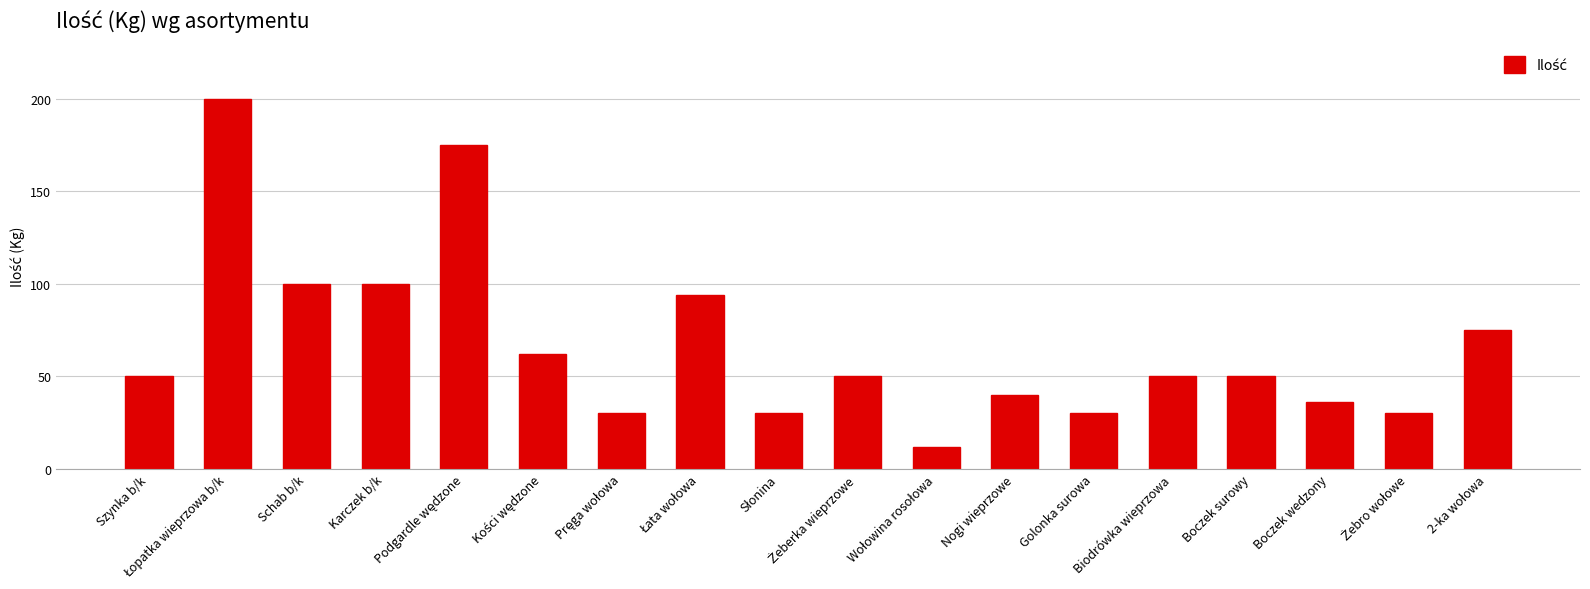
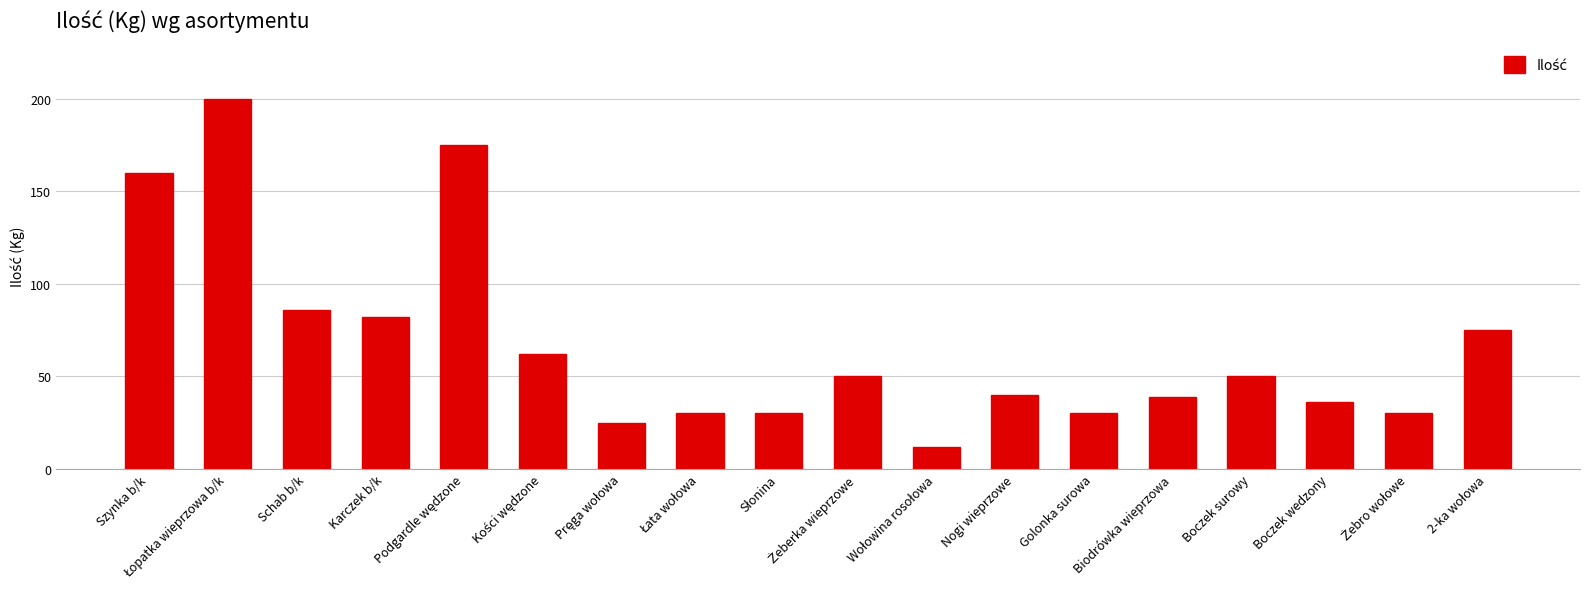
Szynka b/k: 50 -> 160
Schab b/k: 100 -> 86
Karczek b/k: 100 -> 82
Pręga wołowa: 30 -> 25
Łata wołowa: 94 -> 30
Biodrówka wieprzowa: 50 -> 39
